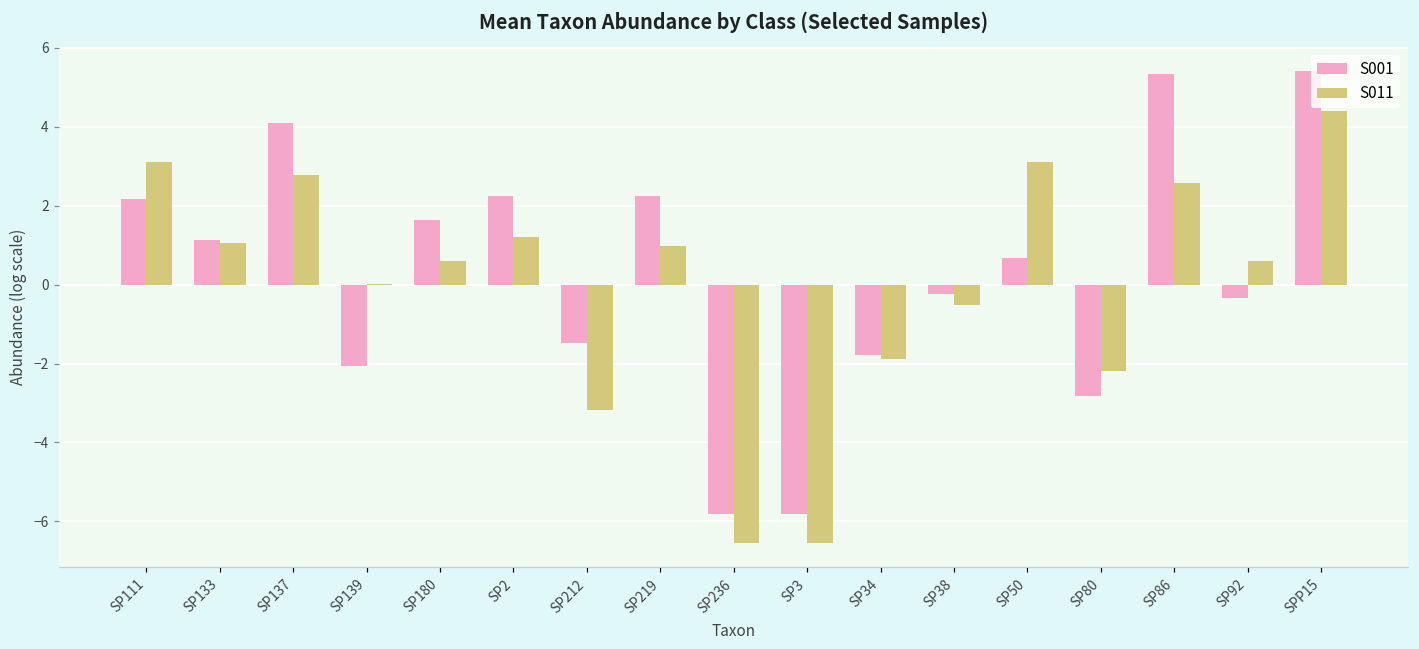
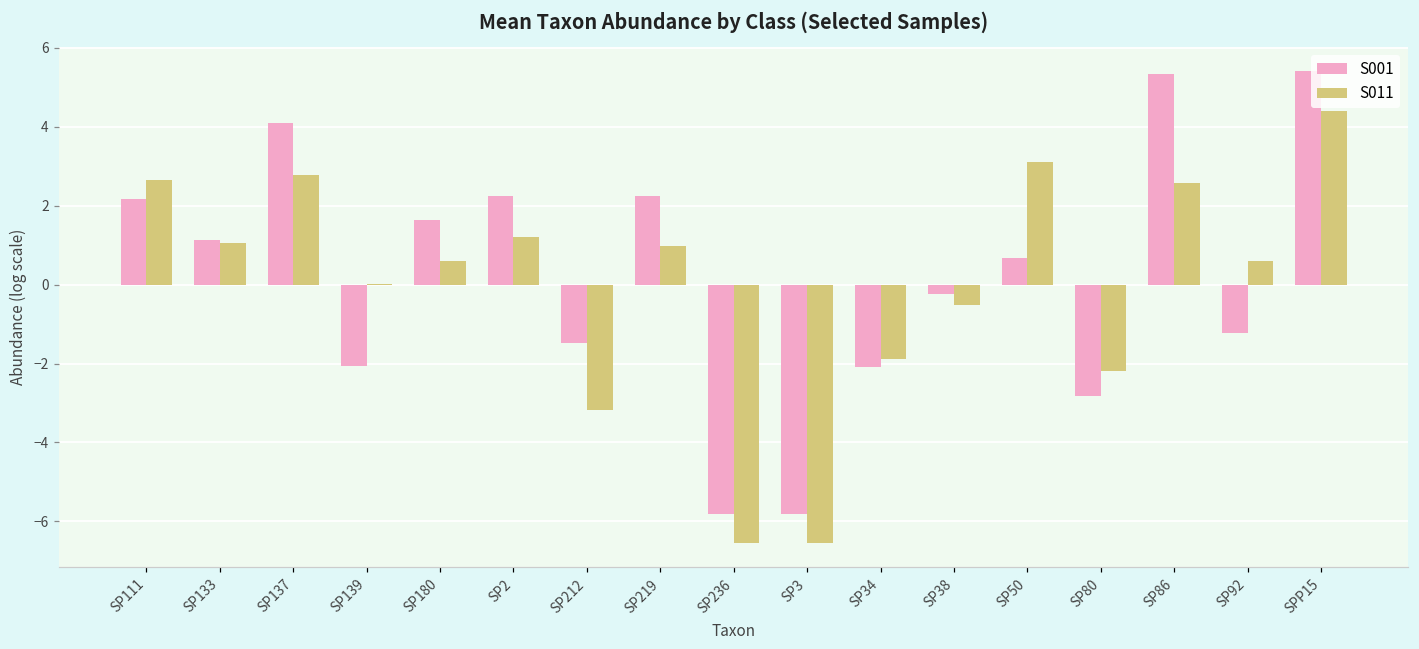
S011, SP111: 3.1 -> 2.6
S001, SP34: -1.8 -> -2.1
S001, SP92: -0.3 -> -1.2
